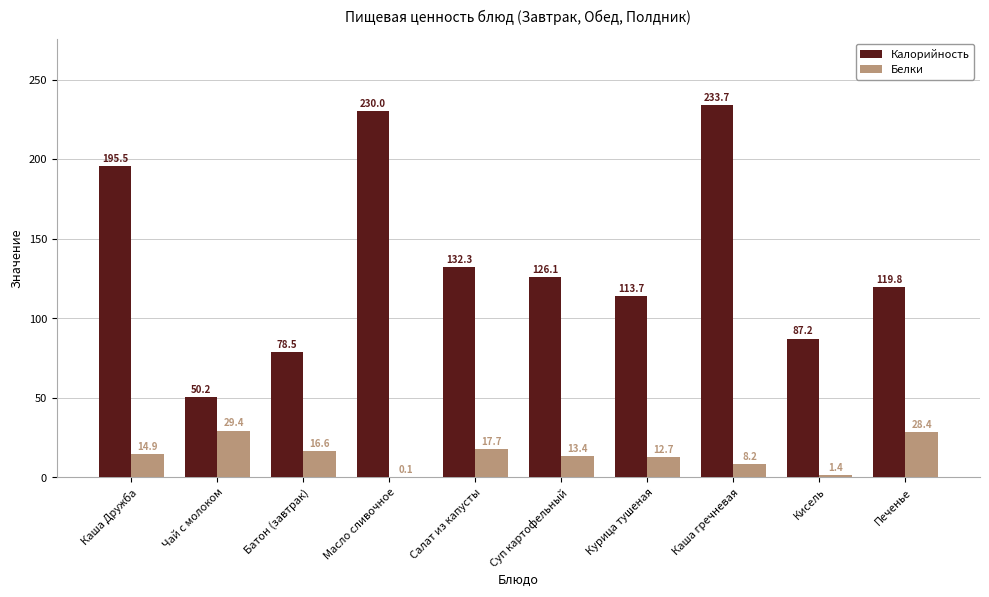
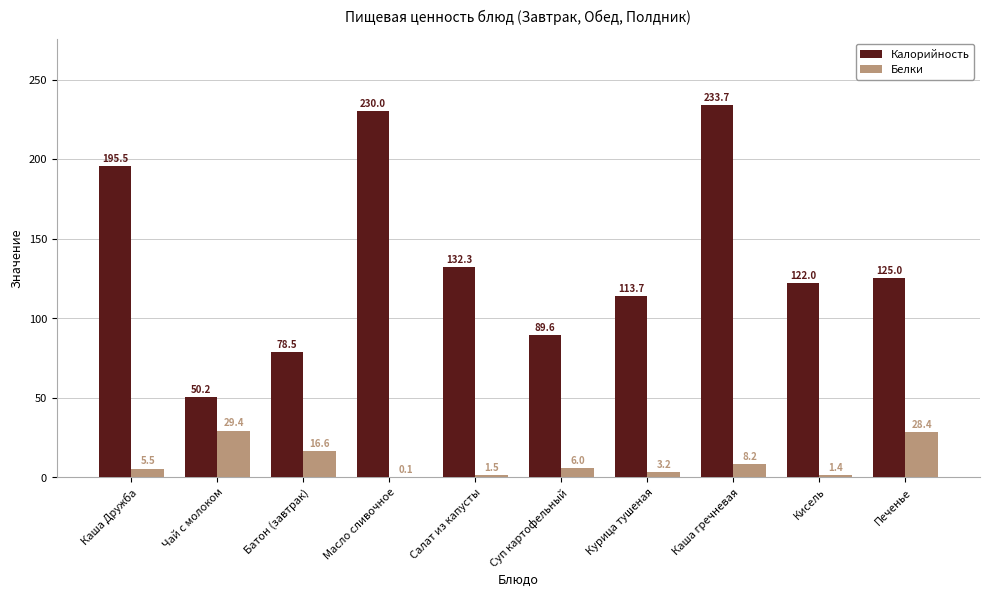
Белки, Каша Дружба: 14.9 -> 5.5
Белки, Салат из капусты: 17.7 -> 1.5
Калорийность, Суп картофельный: 126.1 -> 89.6
Белки, Суп картофельный: 13.4 -> 6.0
Белки, Курица тушеная: 12.7 -> 3.2
Калорийность, Кисель: 87.2 -> 122.0
Калорийность, Печенье: 119.8 -> 125.0
